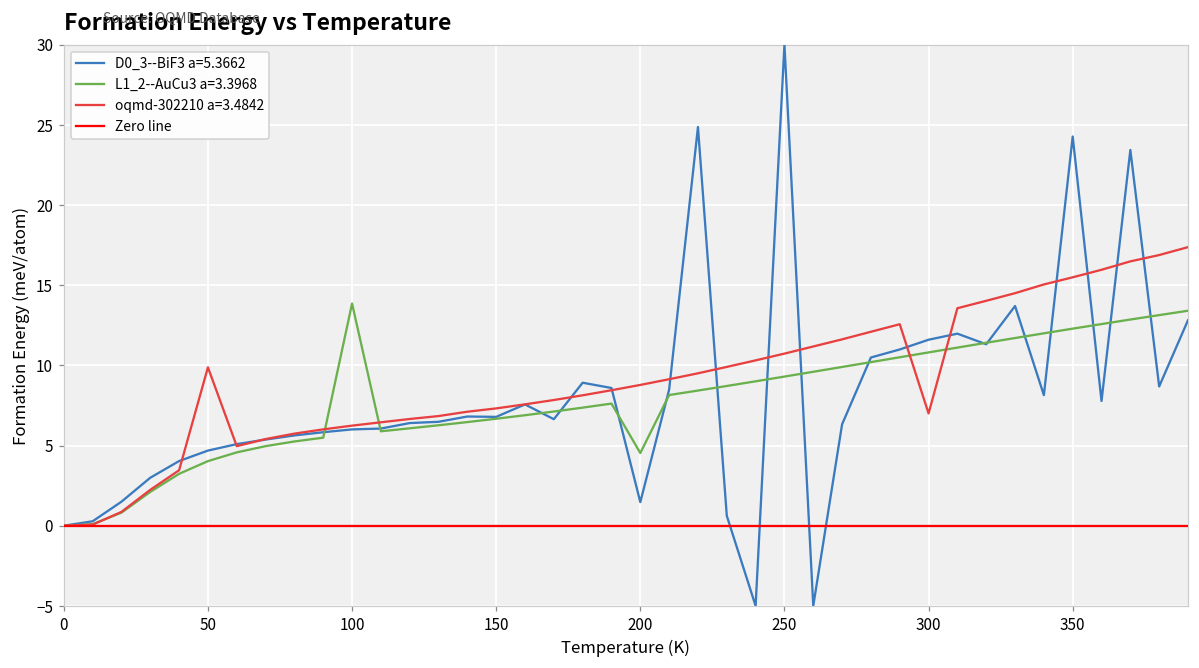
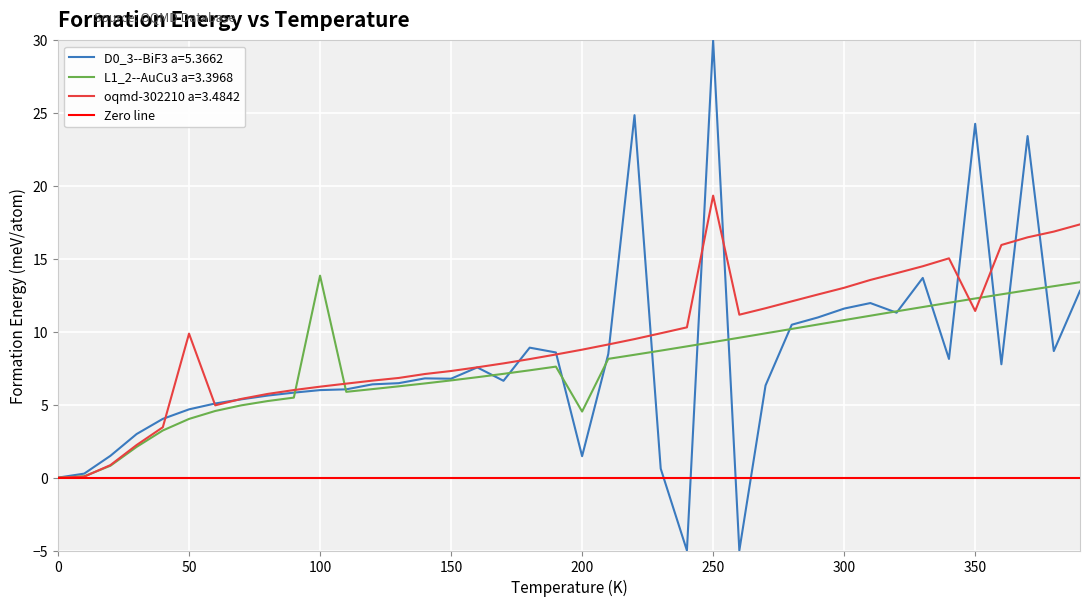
oqmd-302210 a=3.4842, 250: 10.7 -> 19.3
oqmd-302210 a=3.4842, 300: 7.0 -> 13.0
oqmd-302210 a=3.4842, 350: 15.5 -> 11.4
